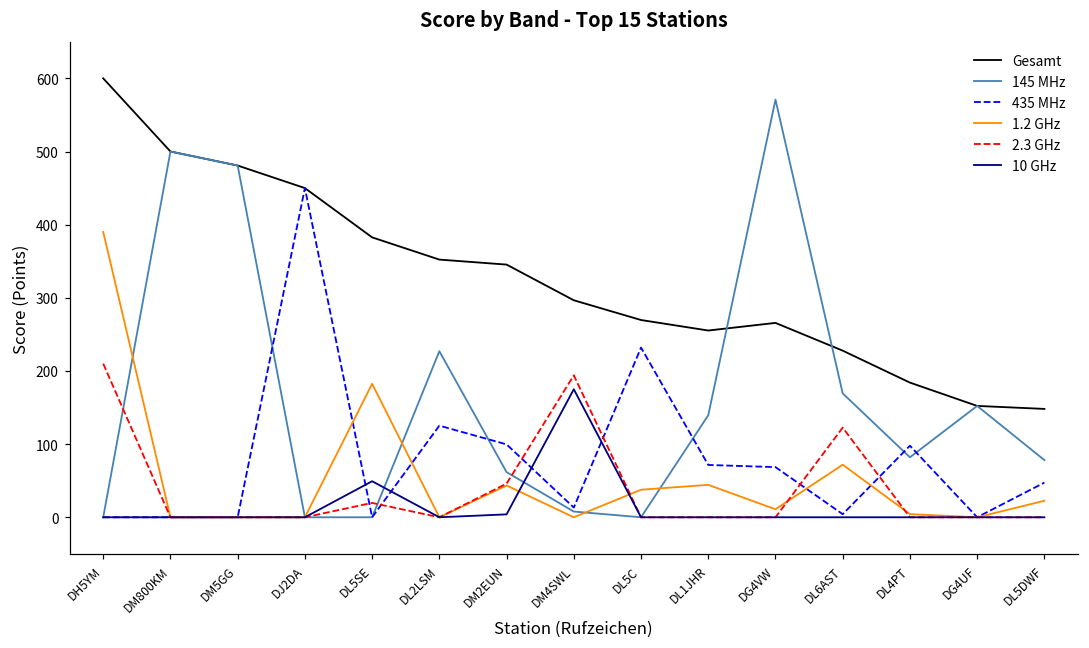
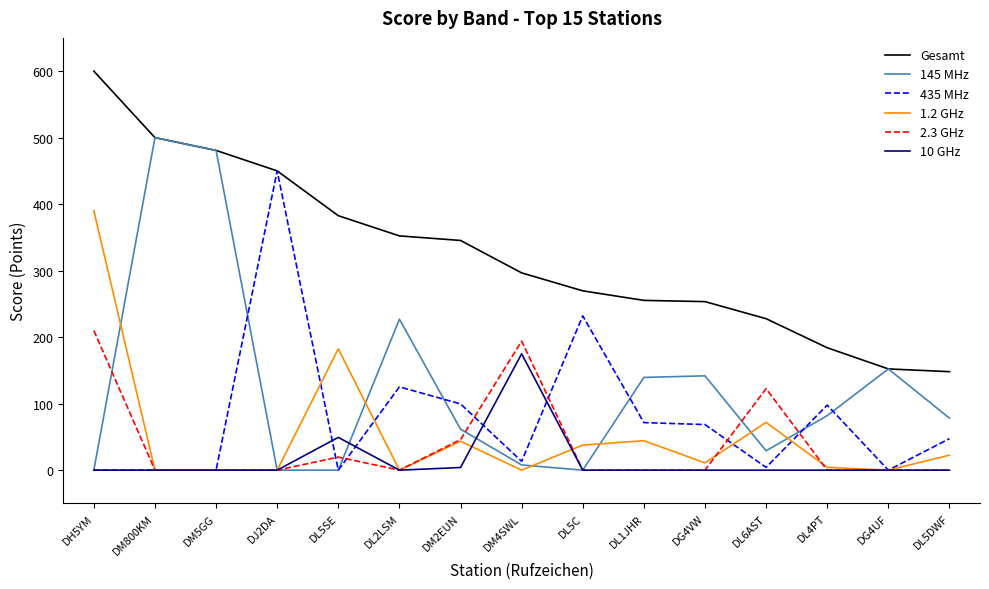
Gesamt, DG4VW: 270 -> 250
145 MHz, DG4VW: 570 -> 140
145 MHz, DL6AST: 170 -> 30
